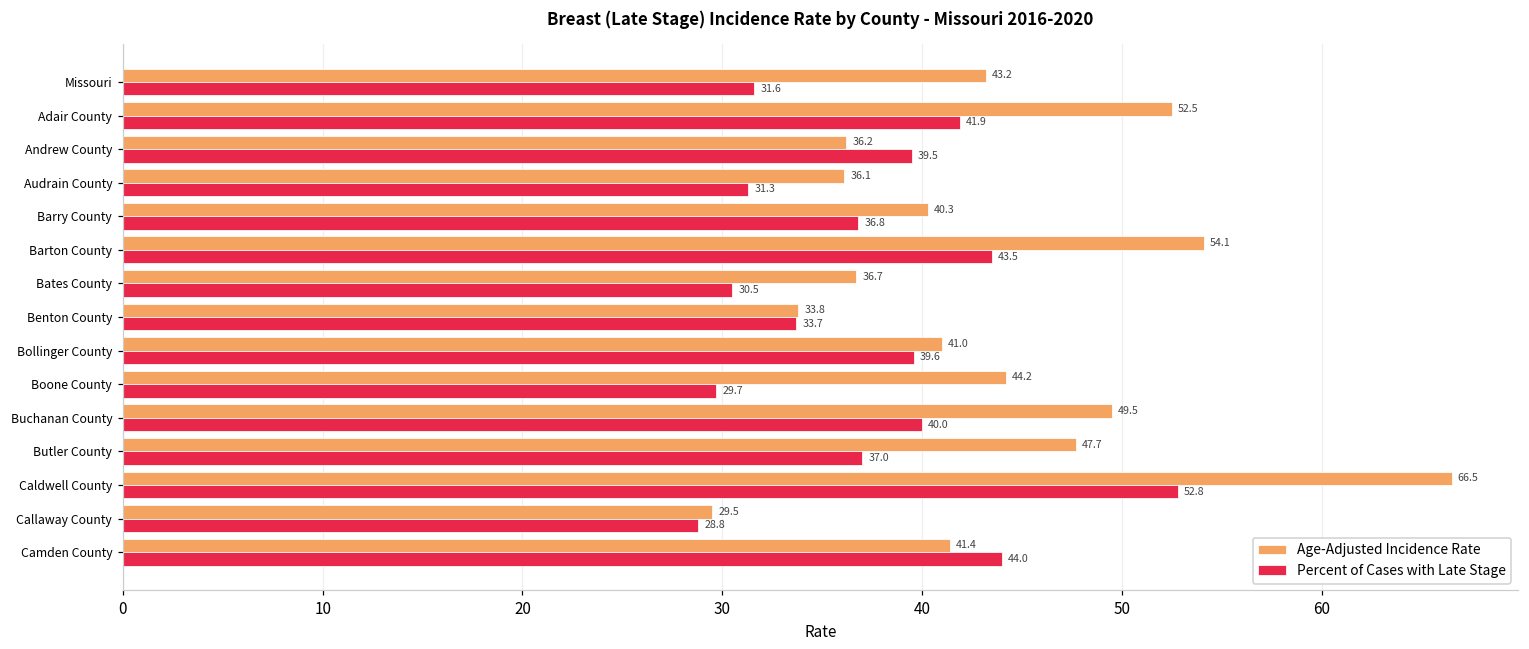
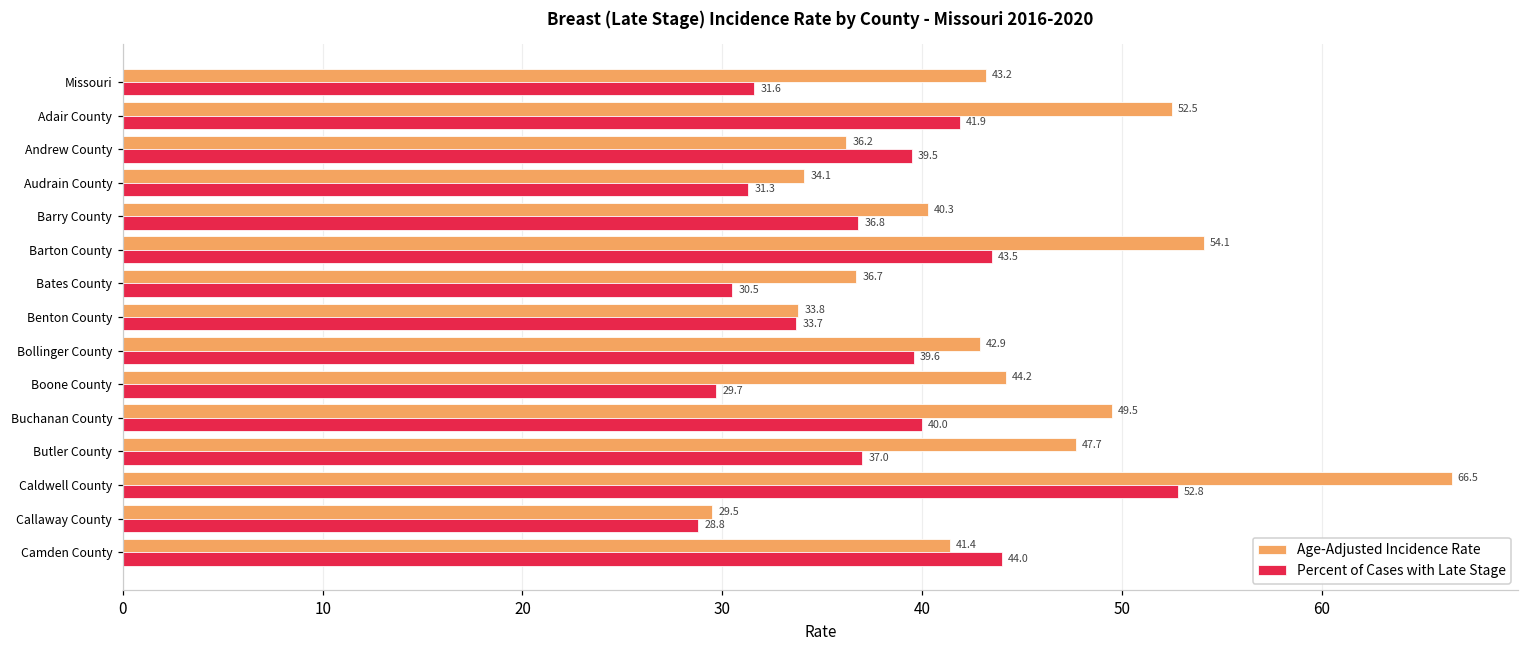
Age-Adjusted Incidence Rate, Audrain County: 36.1 -> 34.1
Age-Adjusted Incidence Rate, Bollinger County: 41.0 -> 42.9
